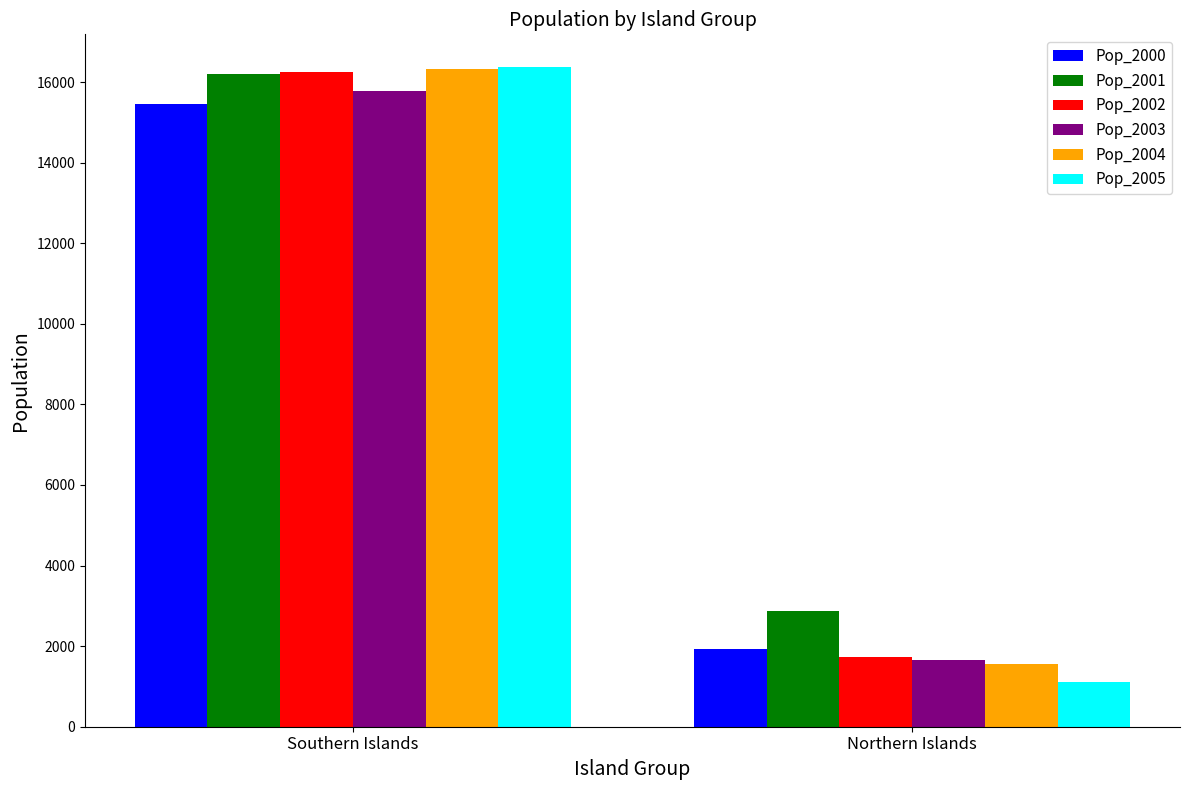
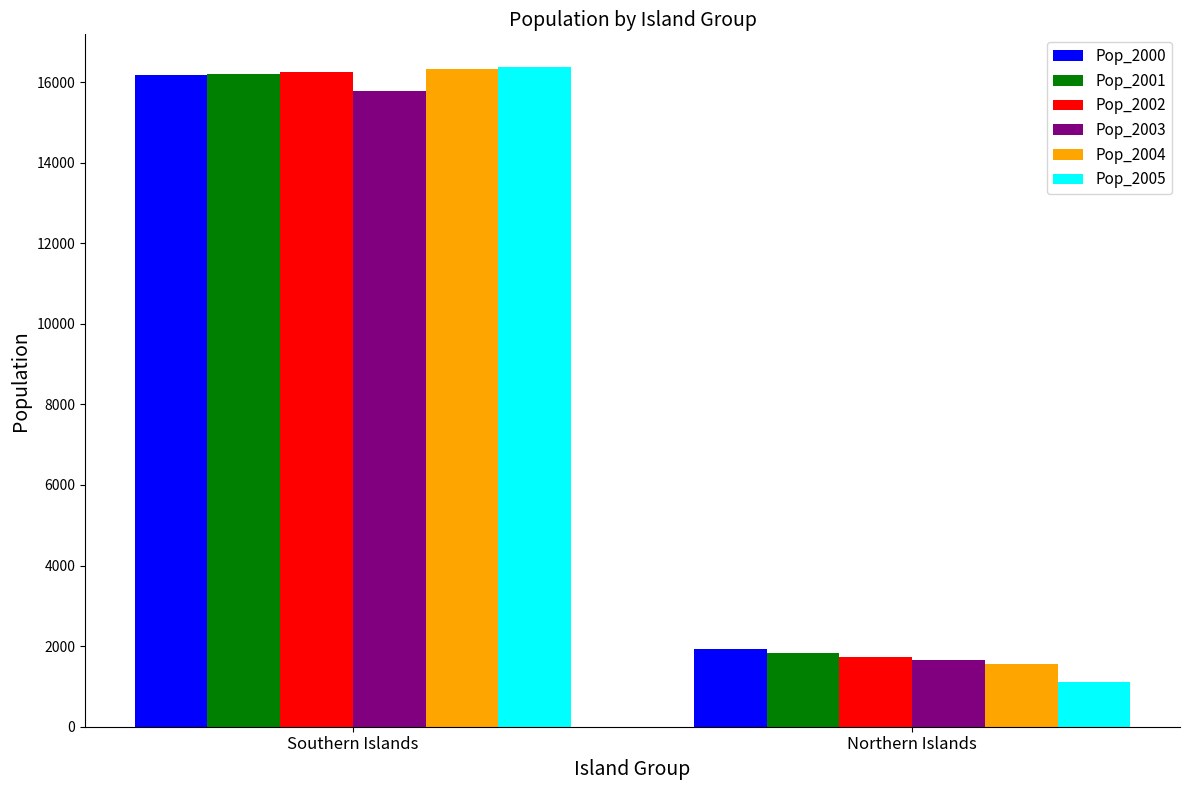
Pop_2000, Southern Islands: 15500 -> 16200
Pop_2001, Northern Islands: 2900 -> 1800
